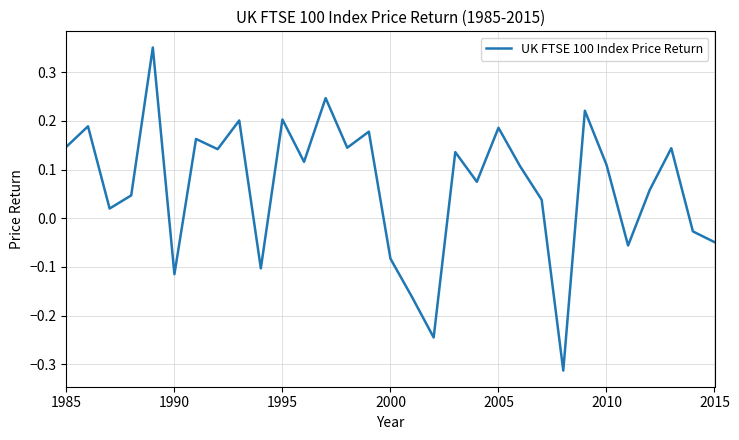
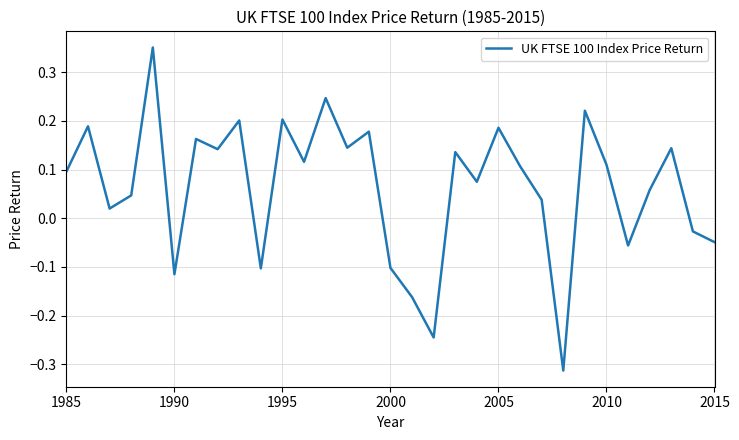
1985: 0.15 -> 0.10
2000: -0.08 -> -0.10
